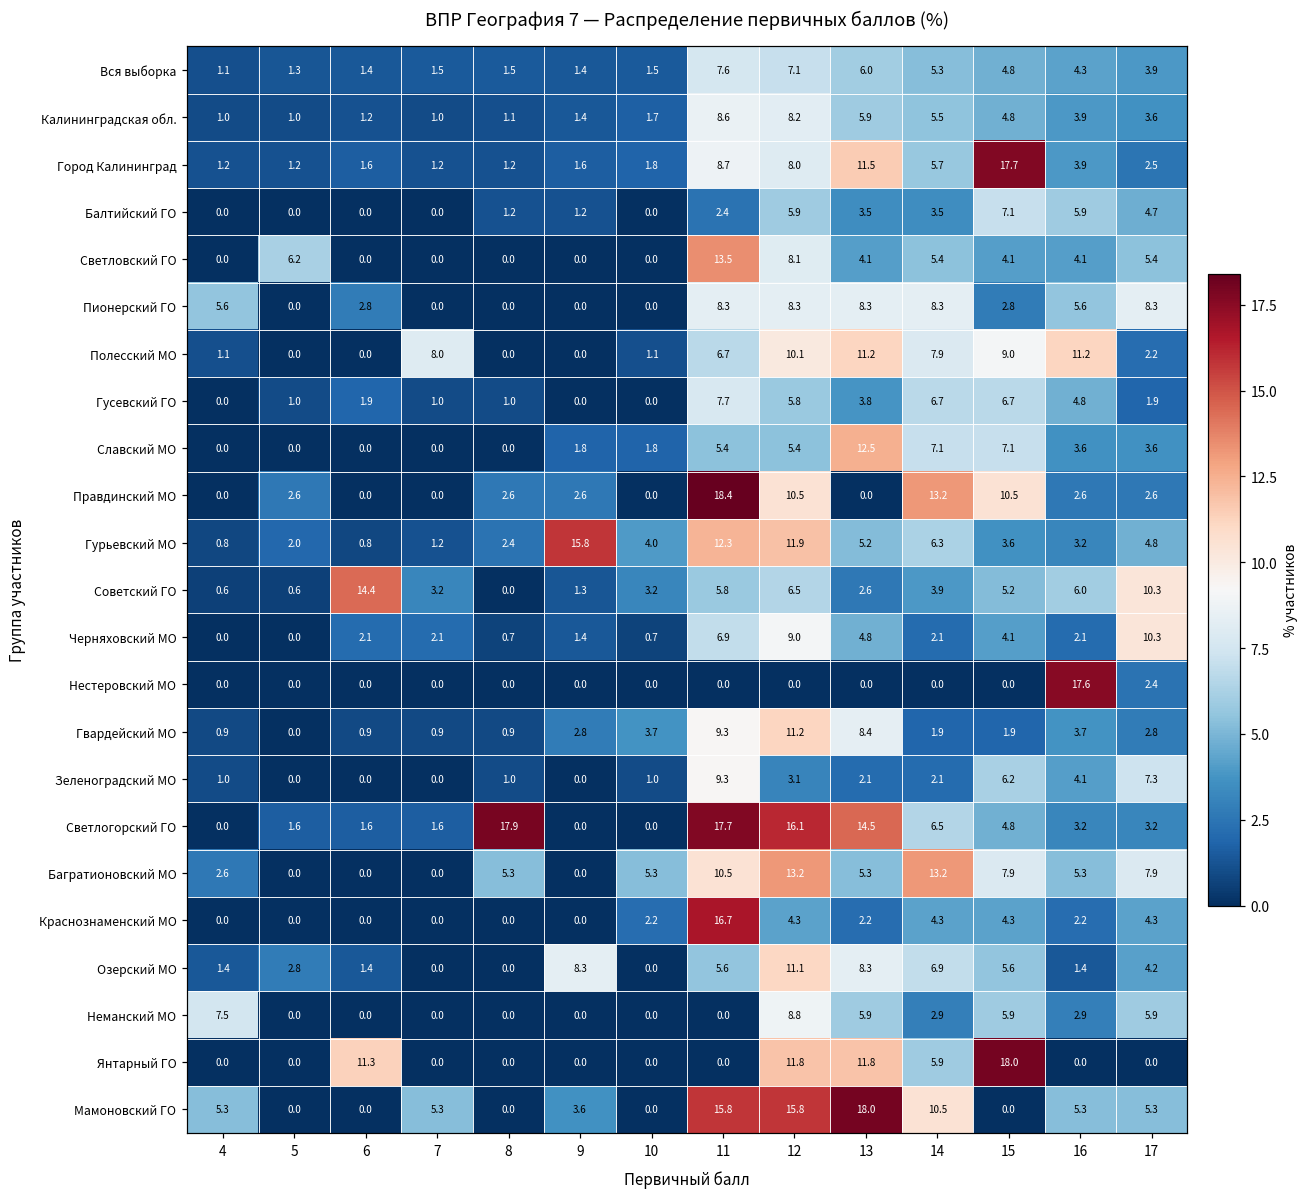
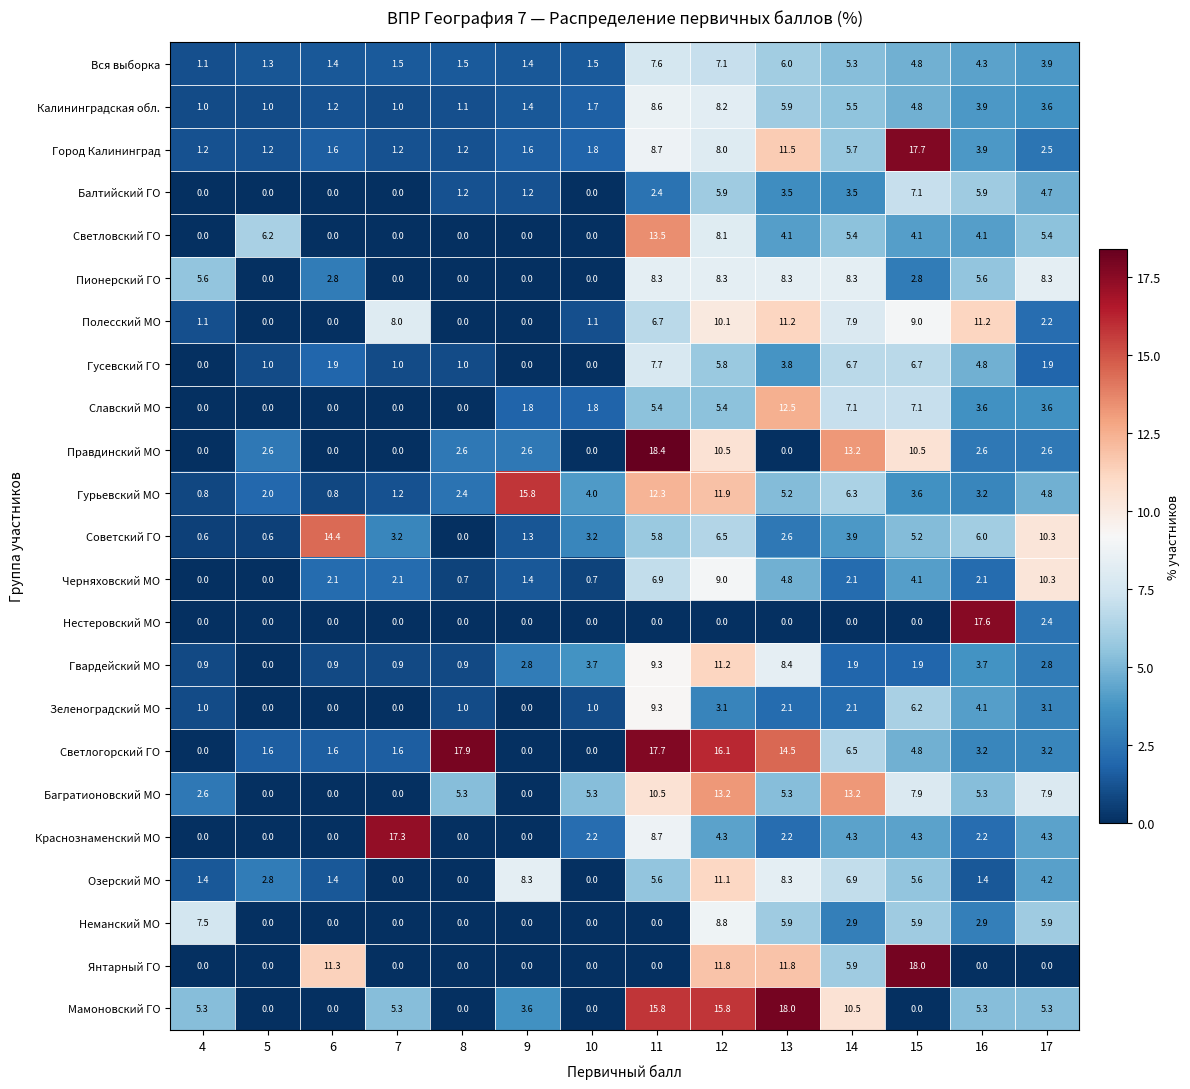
Зеленоградский МО, 17: 7.3 -> 3.1
Краснознаменский МО, 7: 0.0 -> 17.3
Краснознаменский МО, 11: 16.7 -> 8.7
